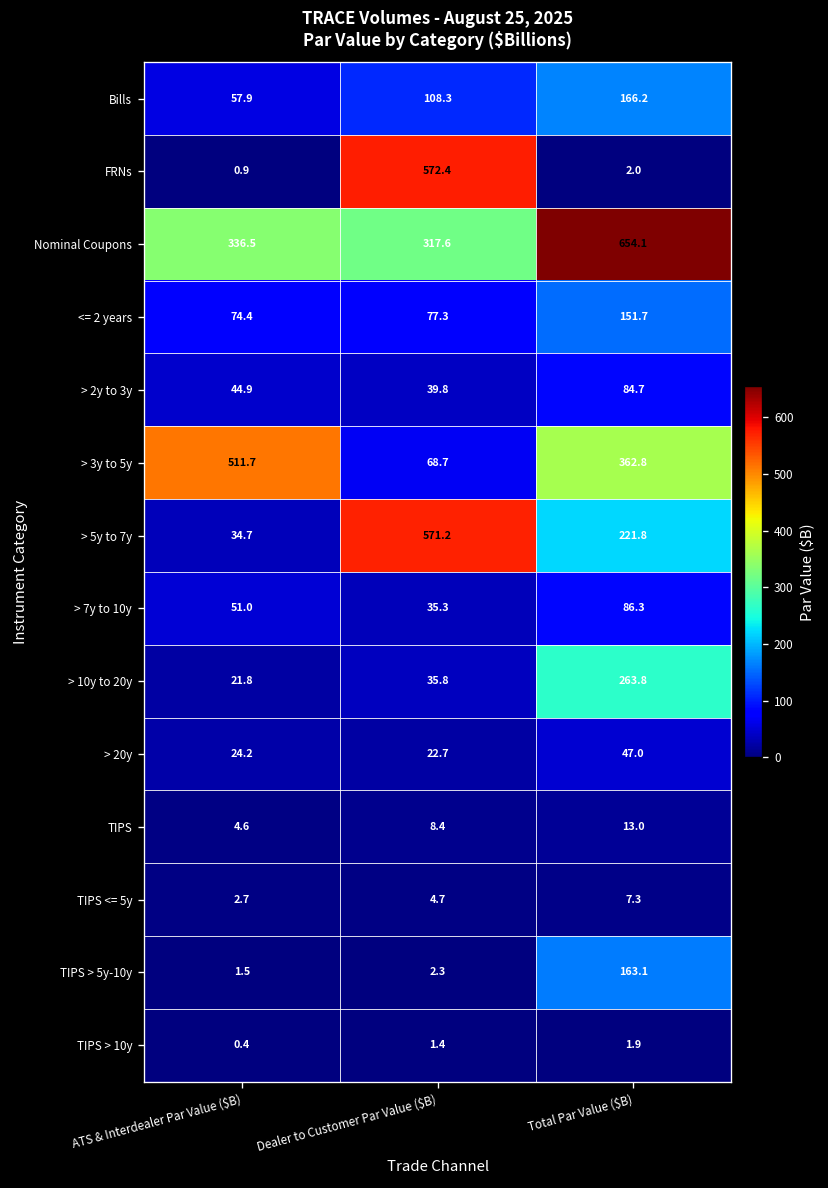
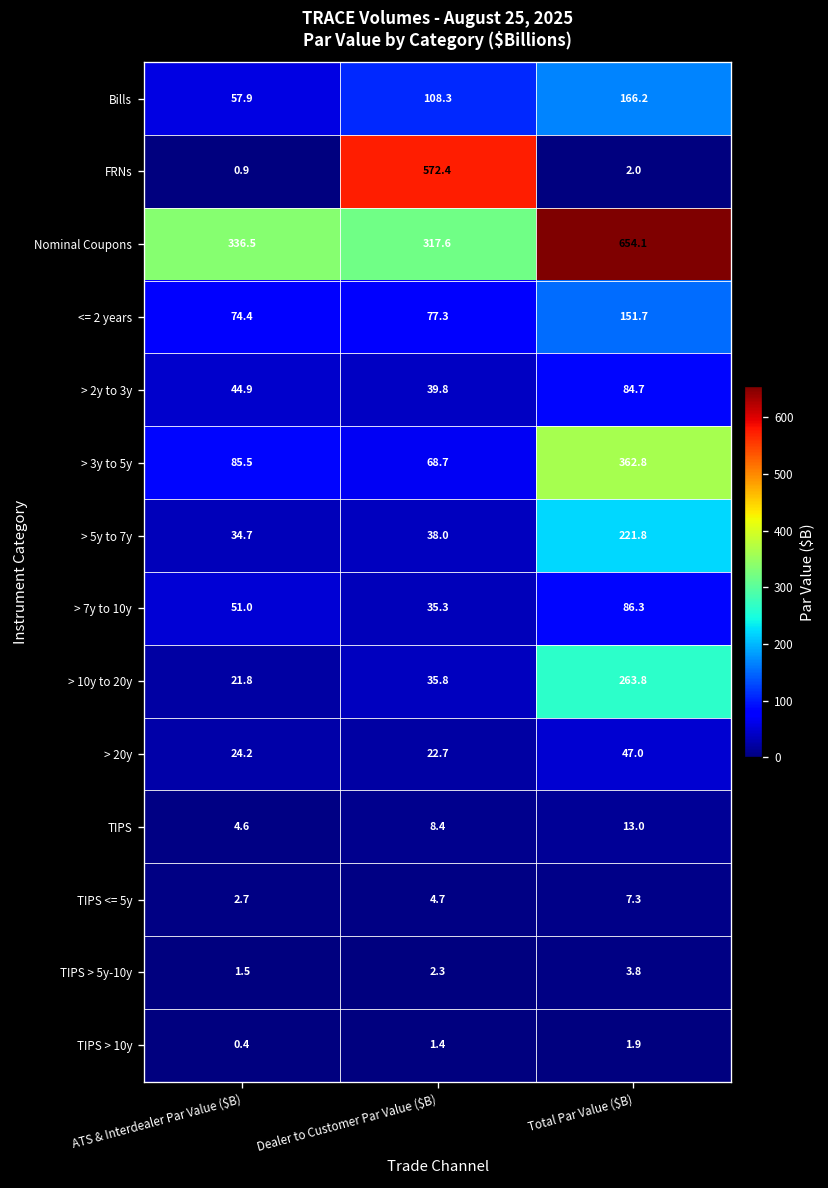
> 3y to 5y, ATS & Interdealer Par Value ($B): 511.7 -> 85.5
> 5y to 7y, Dealer to Customer Par Value ($B): 571.2 -> 38.0
TIPS > 5y-10y, Total Par Value ($B): 163.1 -> 3.8
